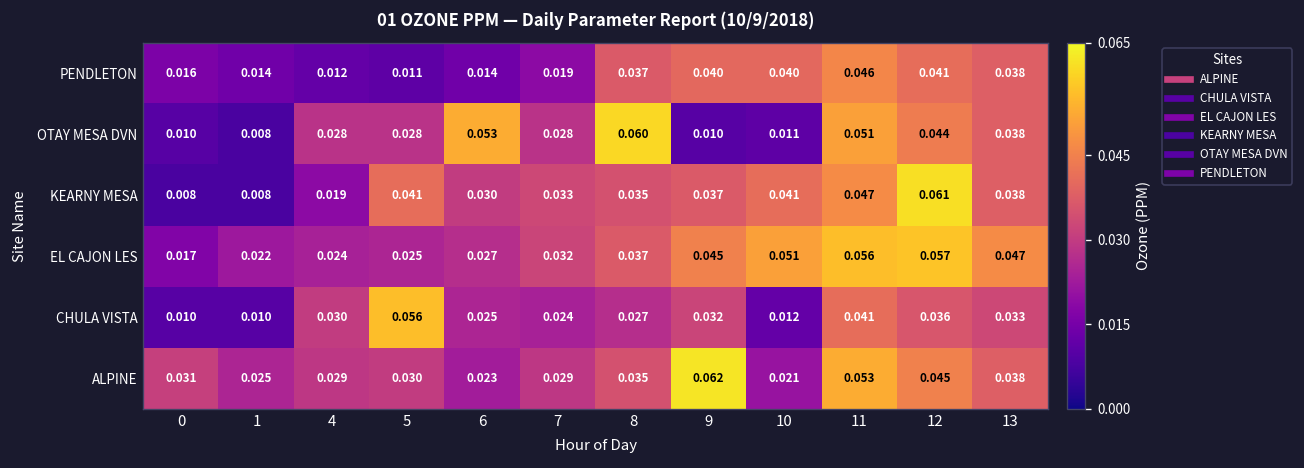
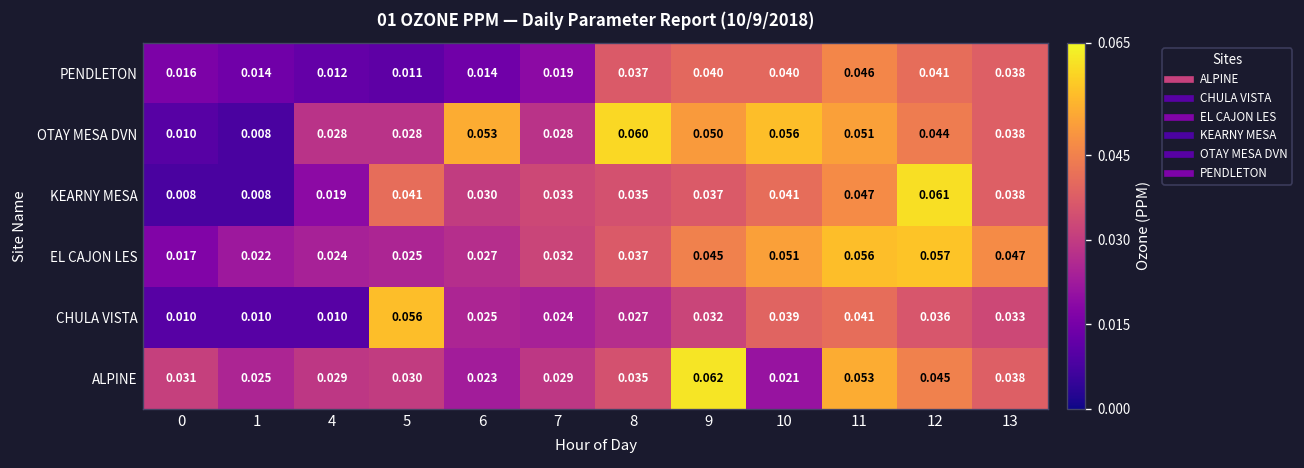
OTAY MESA DVN, 9: 0.010 -> 0.050
OTAY MESA DVN, 10: 0.011 -> 0.056
CHULA VISTA, 4: 0.030 -> 0.010
CHULA VISTA, 10: 0.012 -> 0.039
